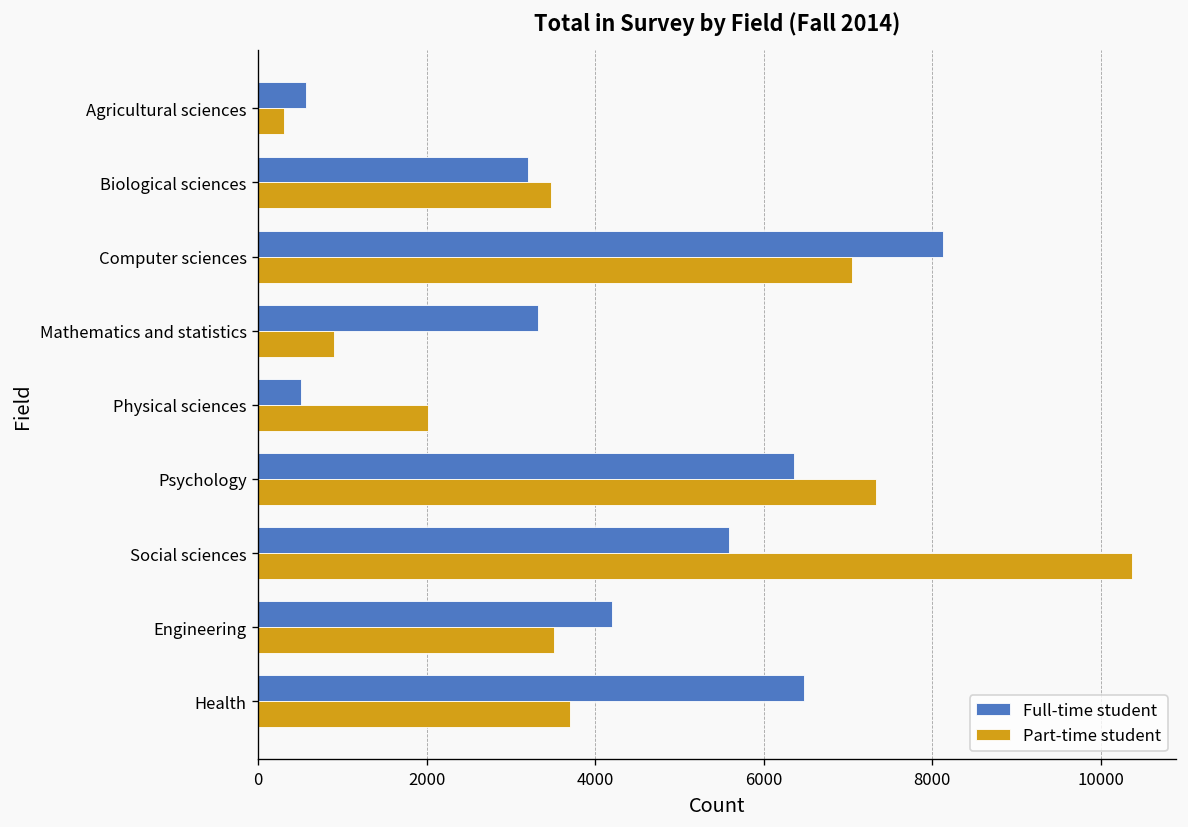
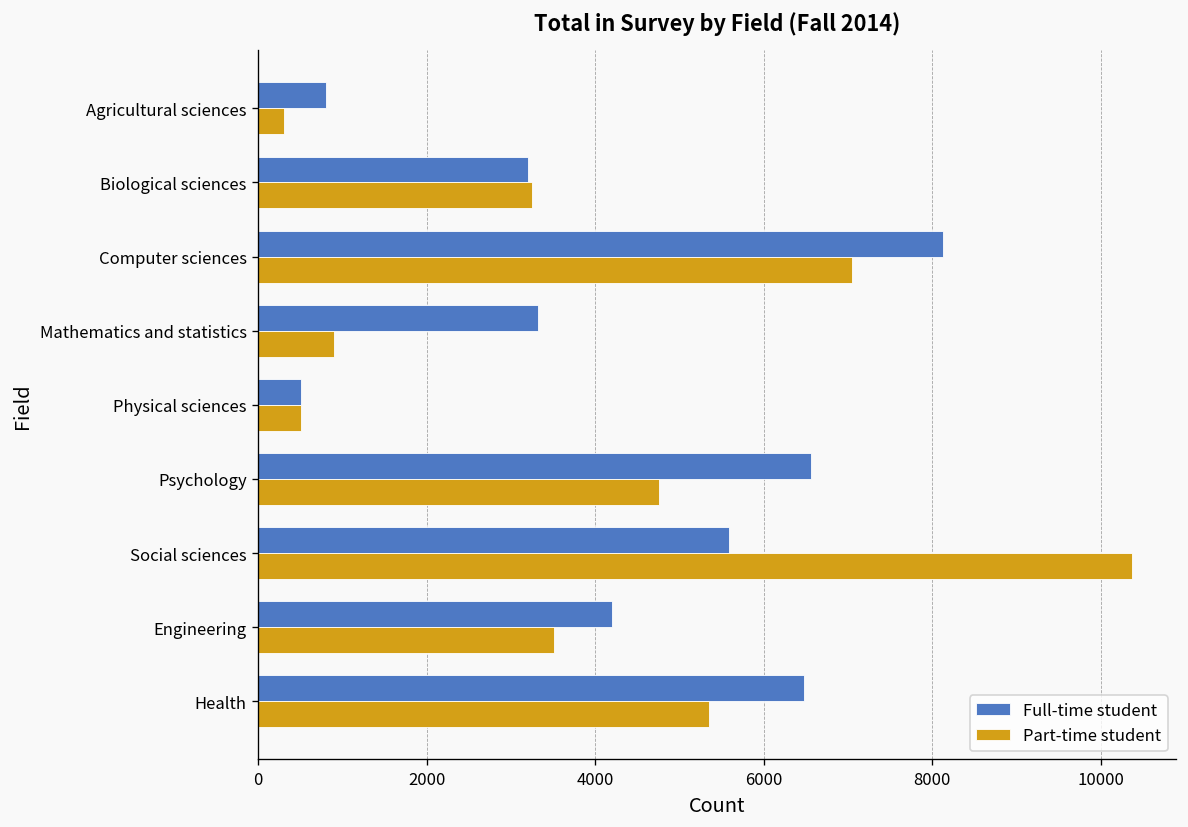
Full-time student, Agricultural sciences: 600 -> 800
Part-time student, Biological sciences: 3500 -> 3300
Part-time student, Physical sciences: 2000 -> 500
Full-time student, Psychology: 6400 -> 6600
Part-time student, Psychology: 7300 -> 4800
Part-time student, Health: 3700 -> 5300
